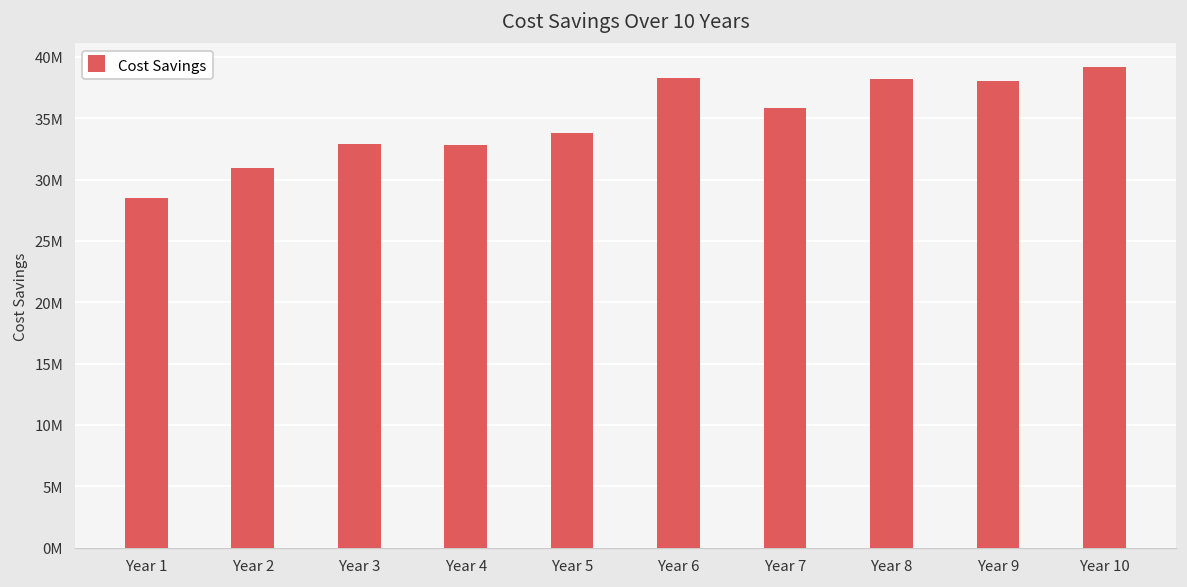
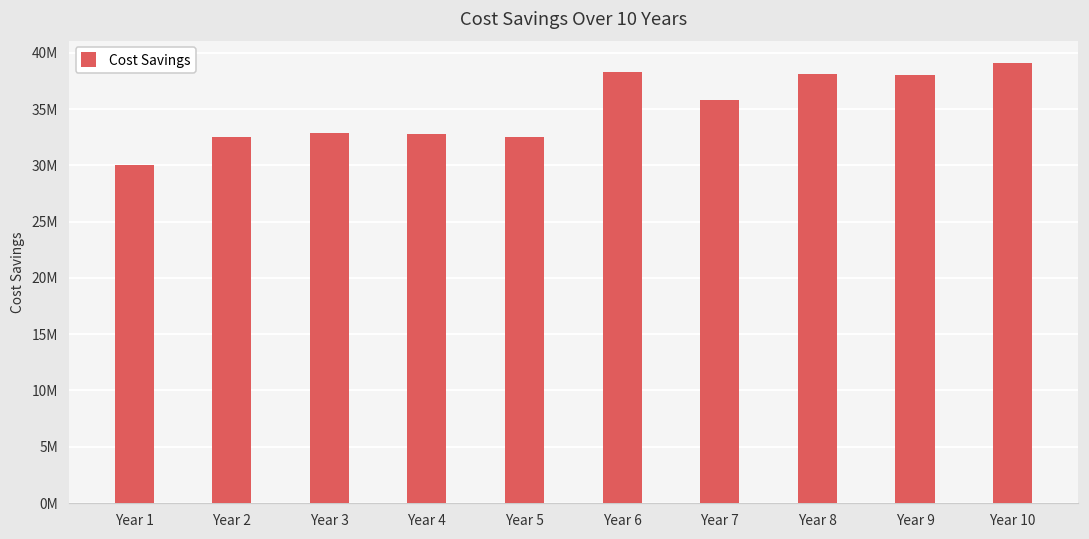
Year 1: 28500000 -> 30000000
Year 2: 30900000 -> 32600000
Year 5: 33800000 -> 32500000
